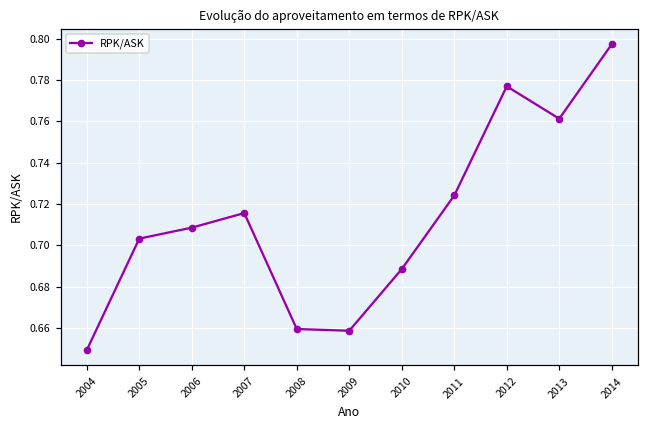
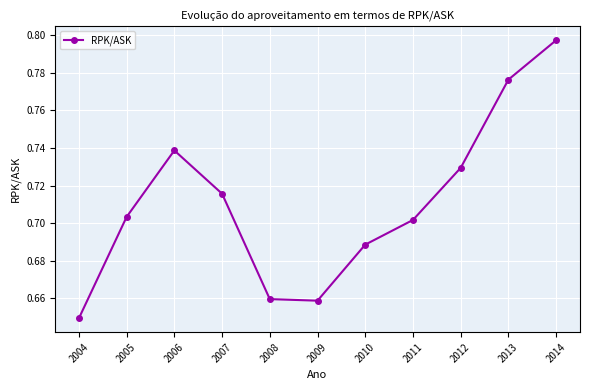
2006: 0.709 -> 0.739
2011: 0.724 -> 0.702
2012: 0.777 -> 0.729
2013: 0.761 -> 0.776
